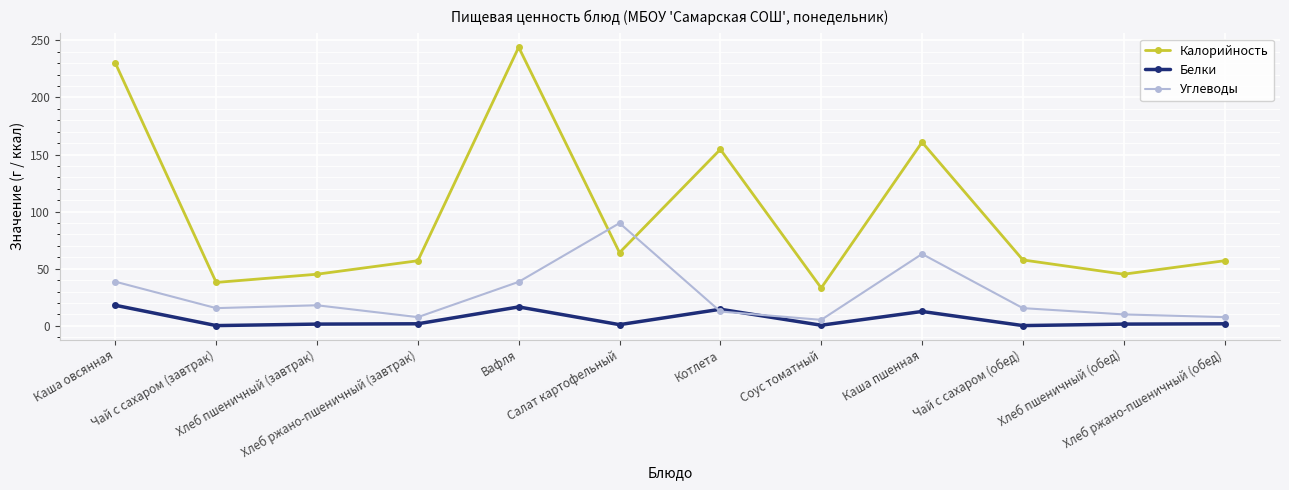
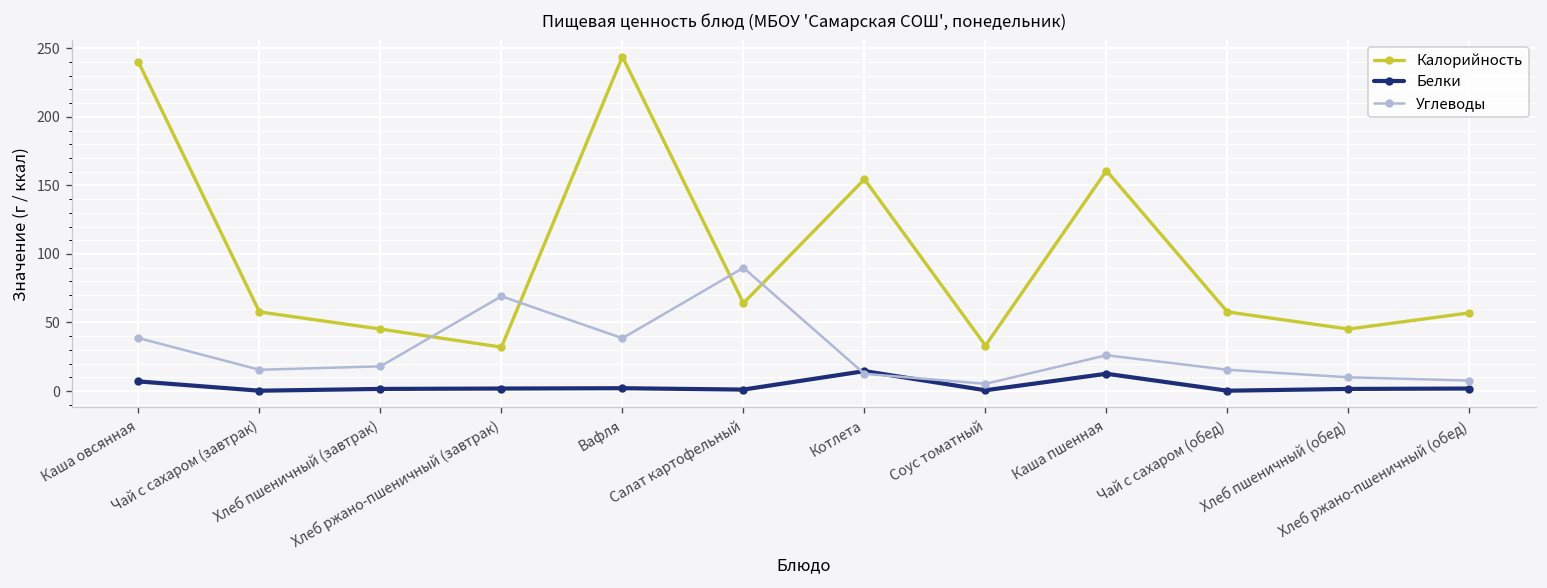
Калорийность, Каша овсянная: 230 -> 240
Белки, Каша овсянная: 18 -> 7
Калорийность, Чай с сахаром (завтрак): 38 -> 58
Калорийность, Хлеб ржано-пшеничный (завтрак): 57 -> 32
Углеводы, Хлеб ржано-пшеничный (завтрак): 8 -> 69
Белки, Вафля: 17 -> 2
Углеводы, Каша пшенная: 63 -> 26
